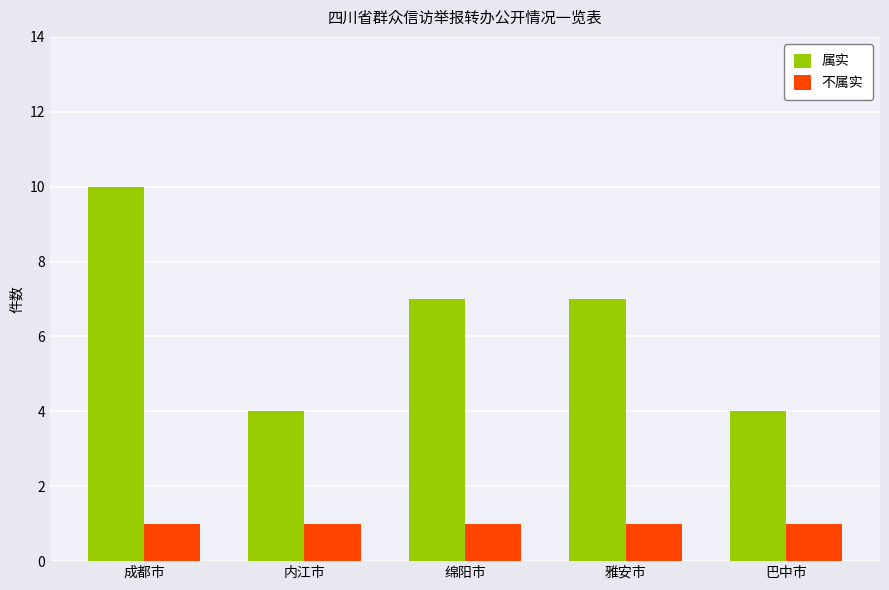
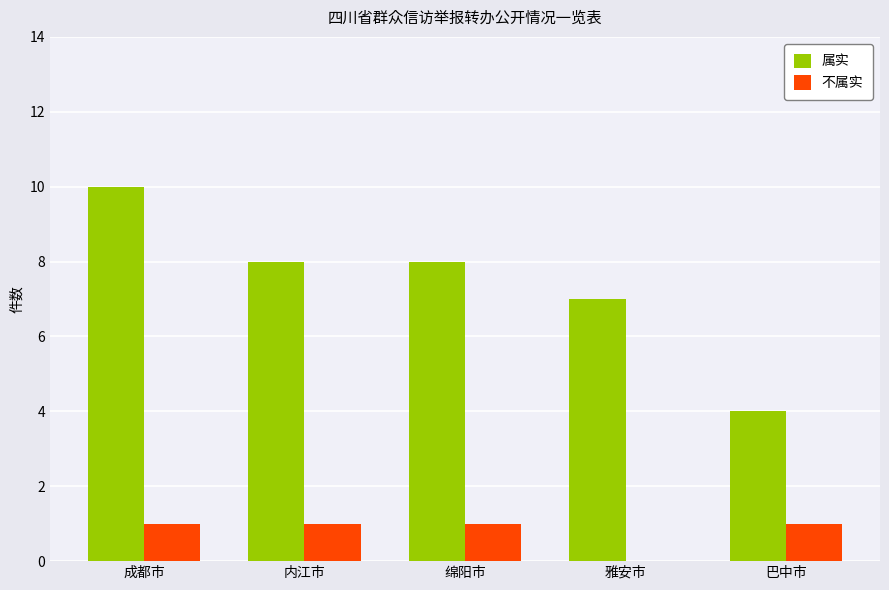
属实, 内江市: 4 -> 8
属实, 绵阳市: 7 -> 8
不属实, 雅安市: 1 -> 0
